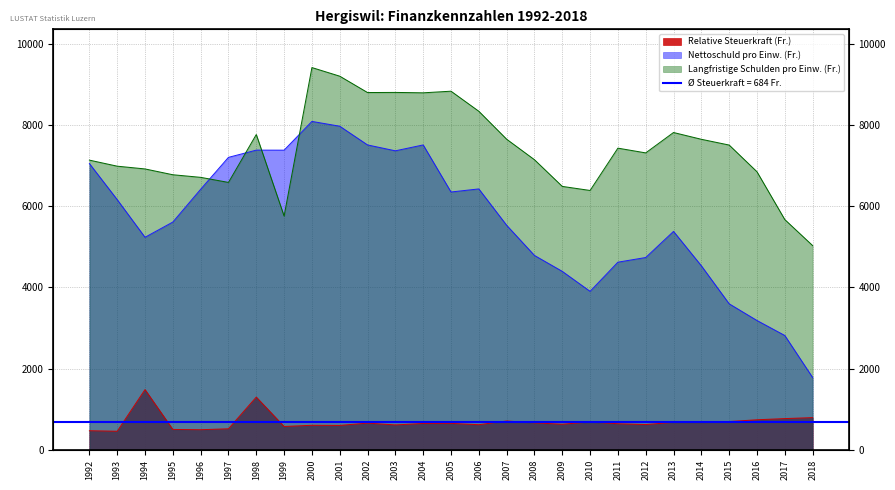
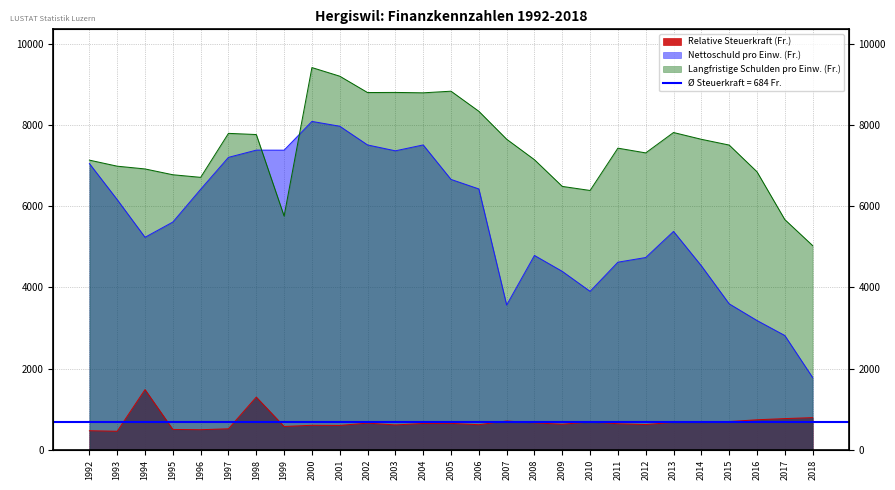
Langfristige Schulden pro Einw. (Fr.), 1997: 6600 -> 7800
Nettoschuld pro Einw. (Fr.), 2005: 6300 -> 6700
Nettoschuld pro Einw. (Fr.), 2007: 5500 -> 3600
